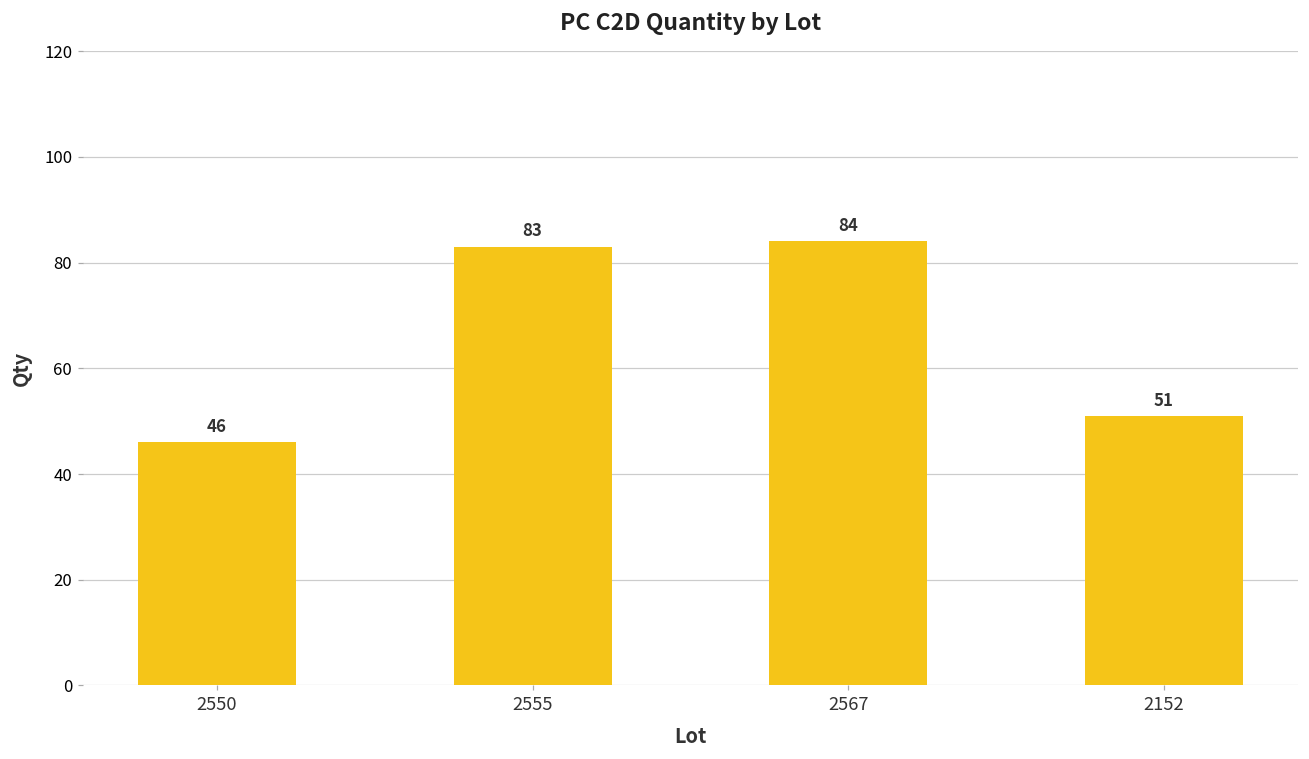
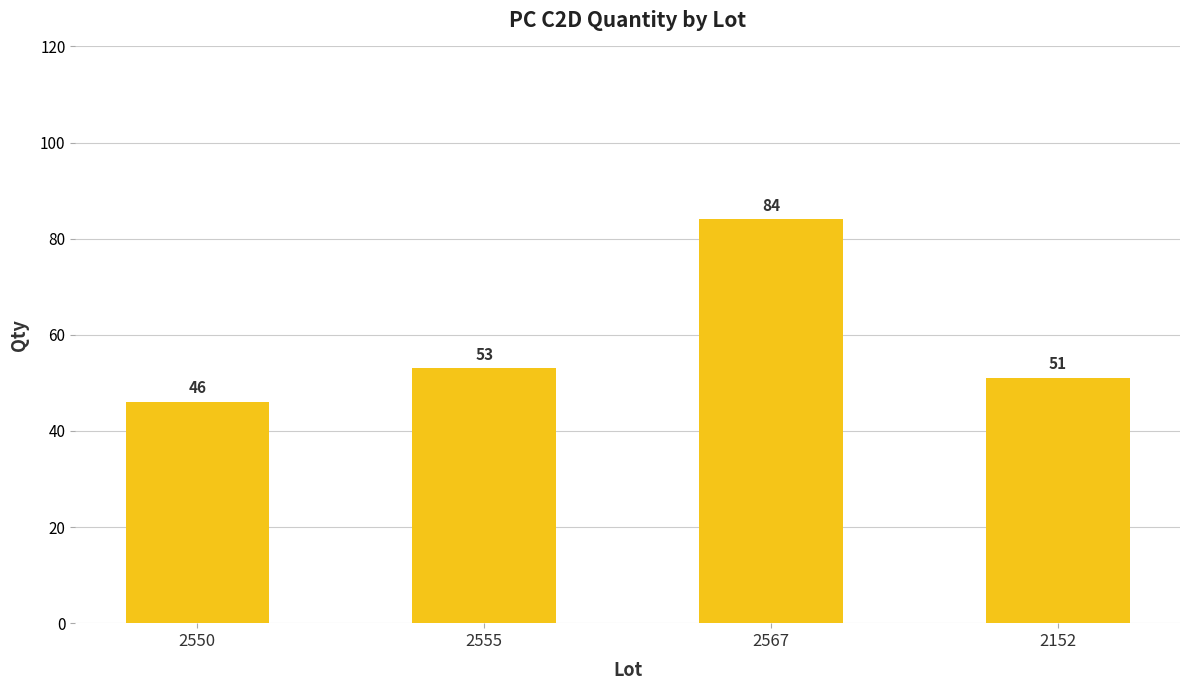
2555: 83 -> 53
